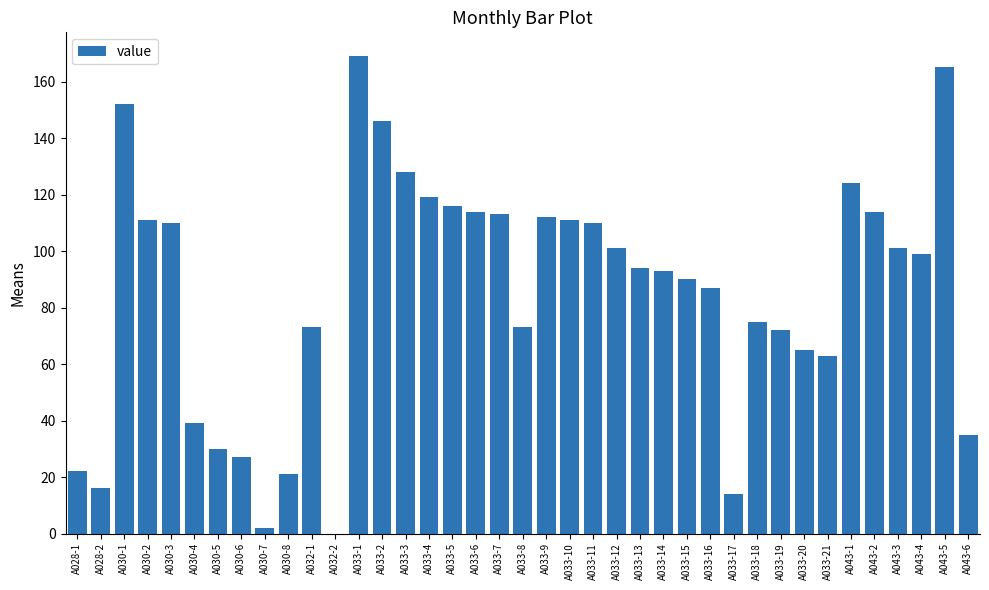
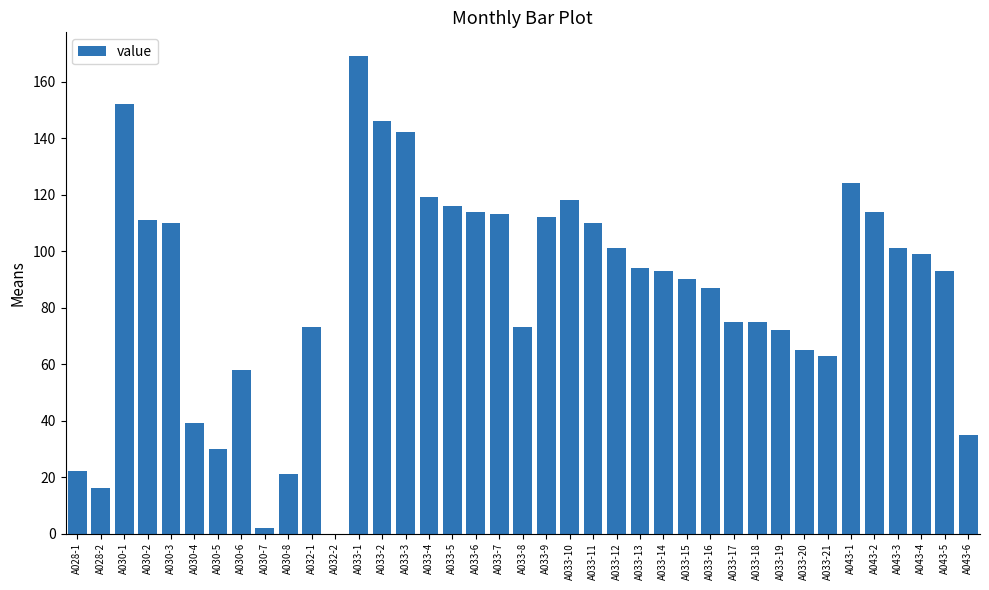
A030-6: 27 -> 58
A033-3: 128 -> 142
A033-10: 111 -> 118
A033-17: 14 -> 75
A043-5: 165 -> 93
